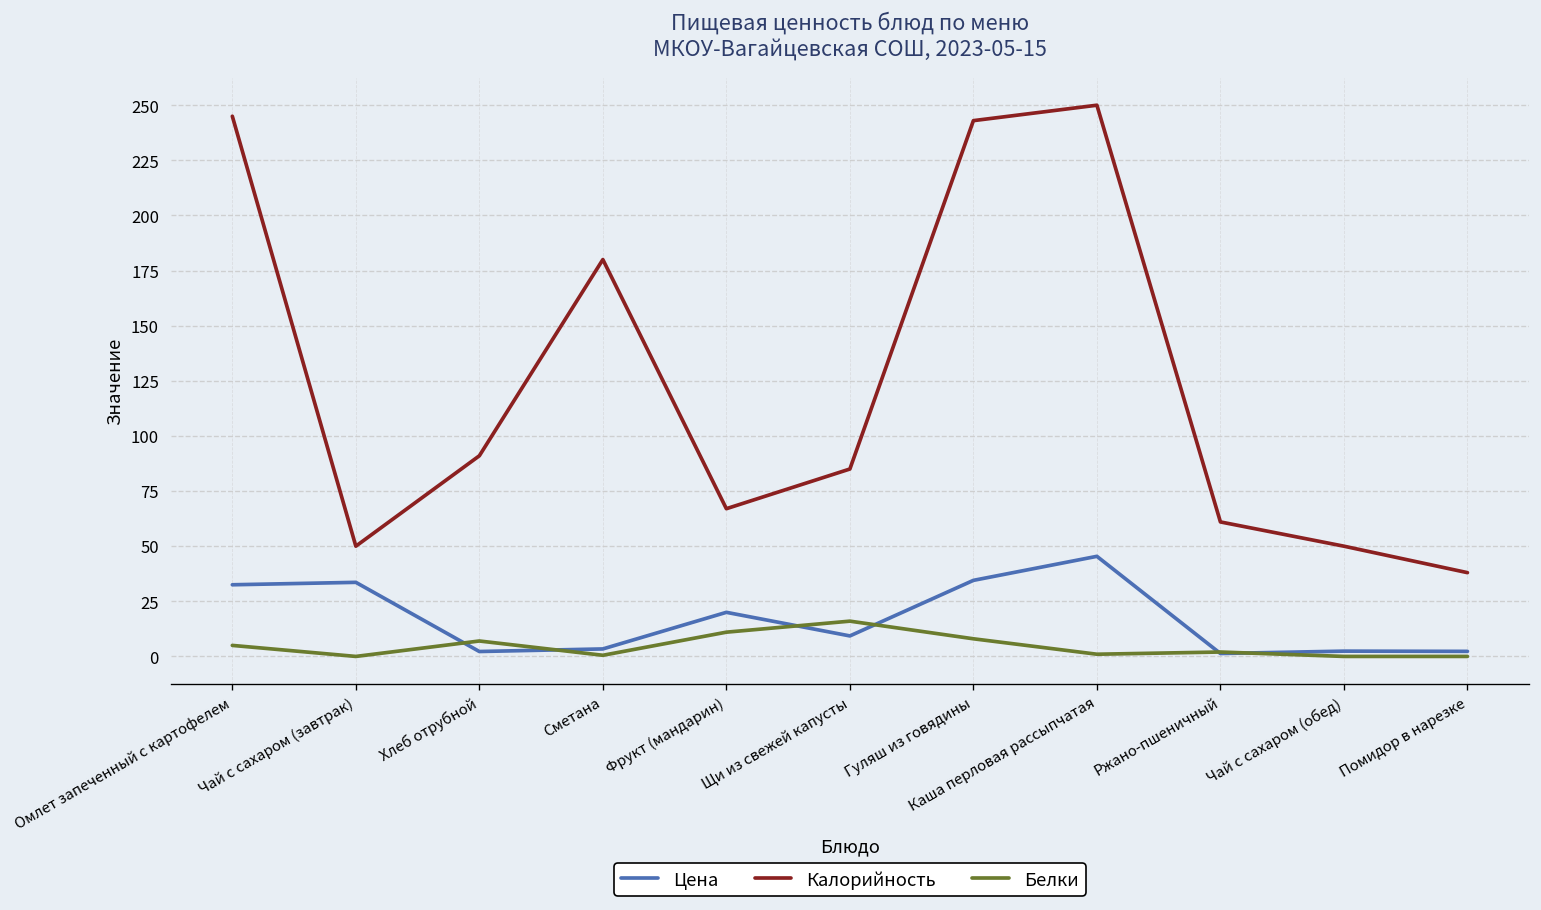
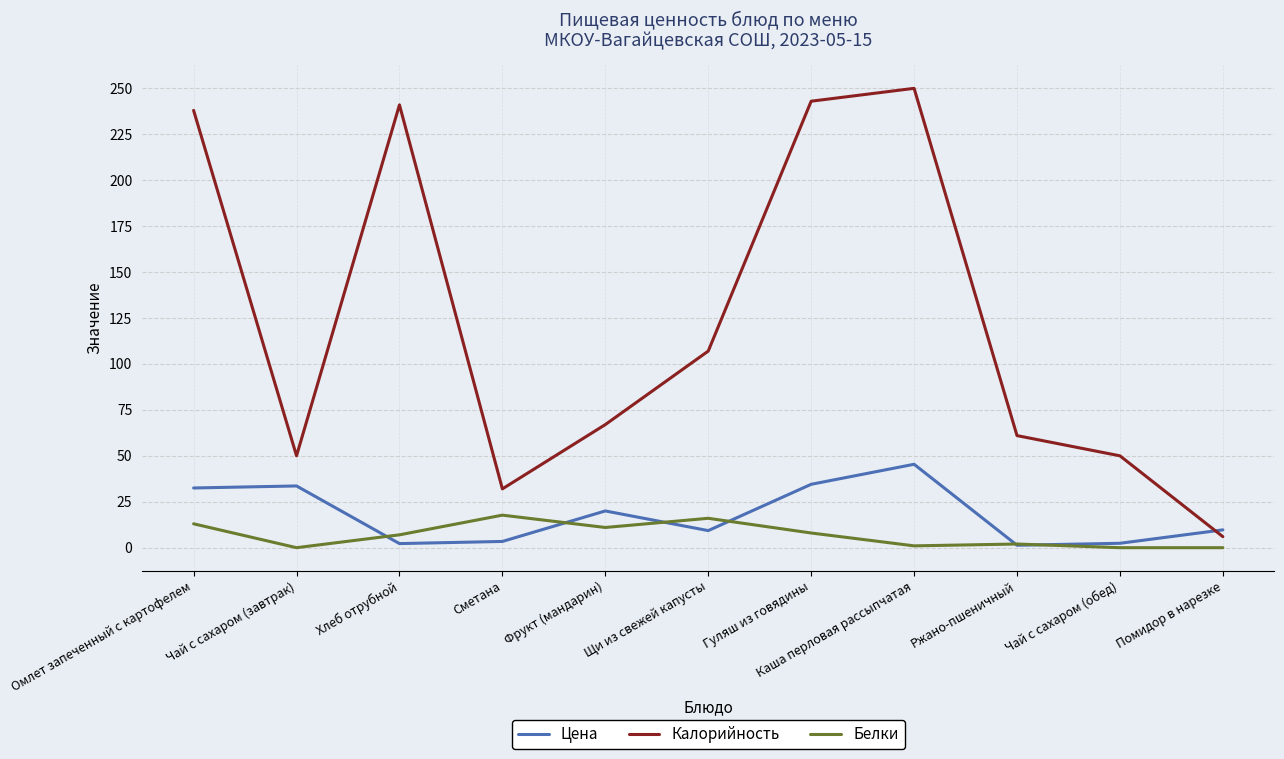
Калорийность, Омлет запеченный с картофелем: 245 -> 238
Белки, Омлет запеченный с картофелем: 5 -> 13
Калорийность, Хлеб отрубной: 91 -> 241
Калорийность, Сметана: 180 -> 32
Белки, Сметана: 1 -> 18
Калорийность, Щи из свежей капусты: 85 -> 107
Цена, Помидор в нарезке: 2 -> 10
Калорийность, Помидор в нарезке: 38 -> 6
